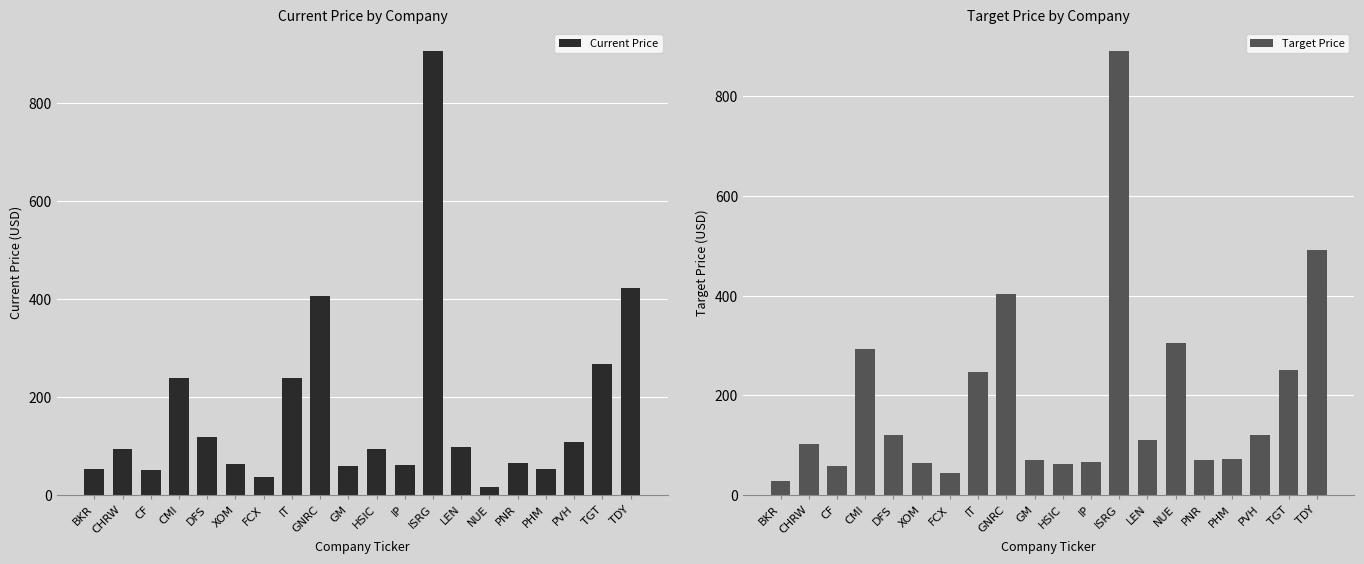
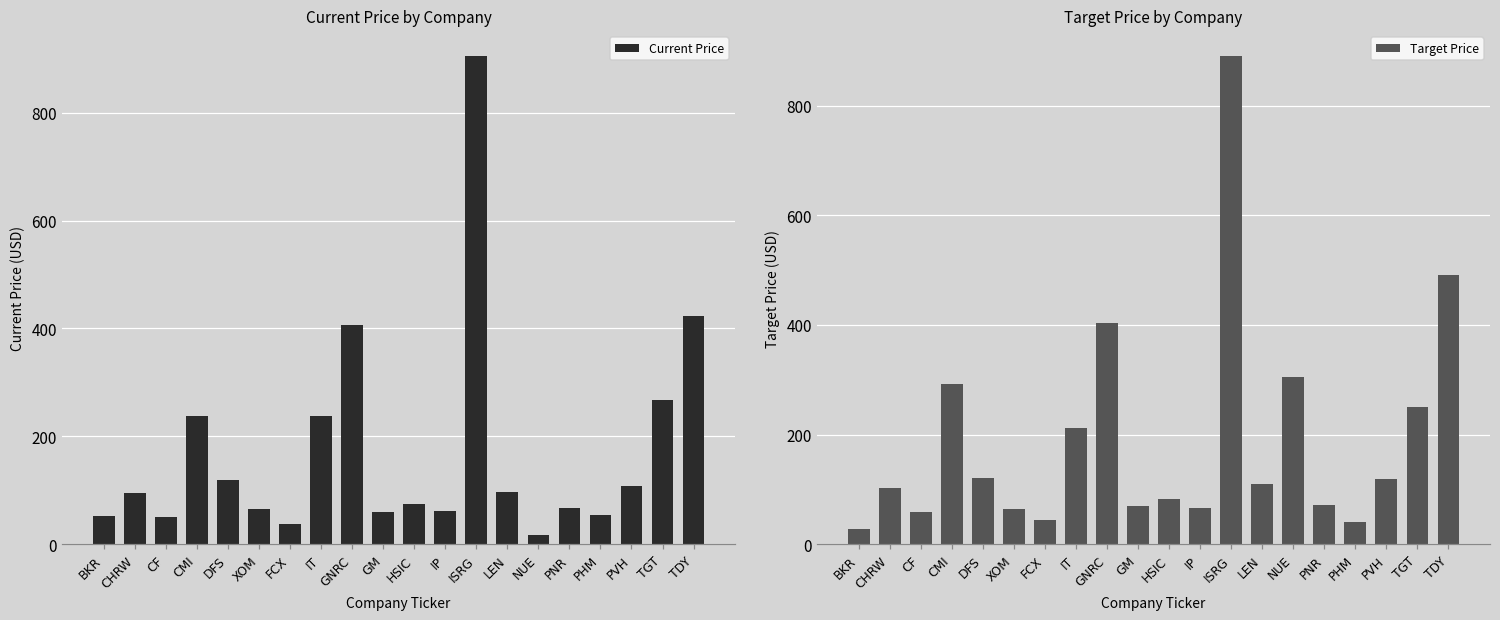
Current Price by Company, HSIC: 90 -> 70
Target Price by Company, IT: 250 -> 210
Target Price by Company, HSIC: 60 -> 80
Target Price by Company, PHM: 70 -> 40
